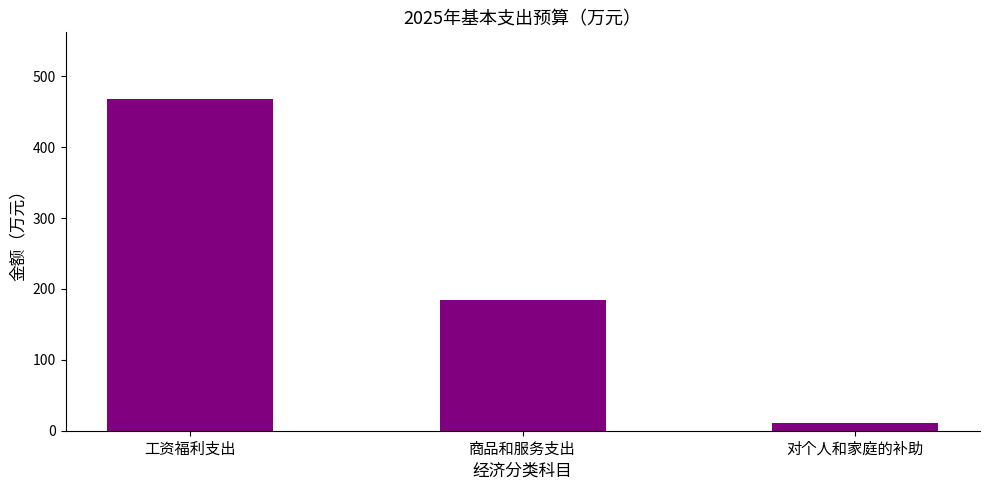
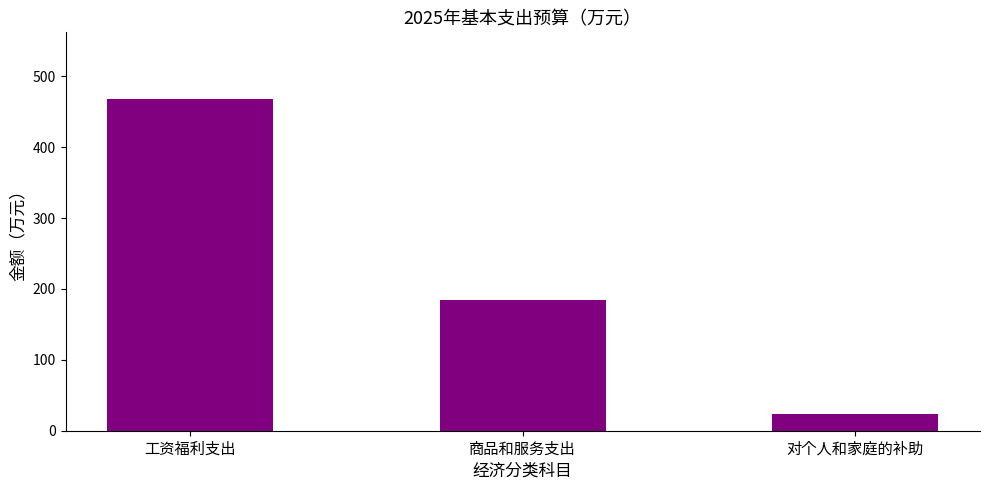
对个人和家庭的补助: 10 -> 20
